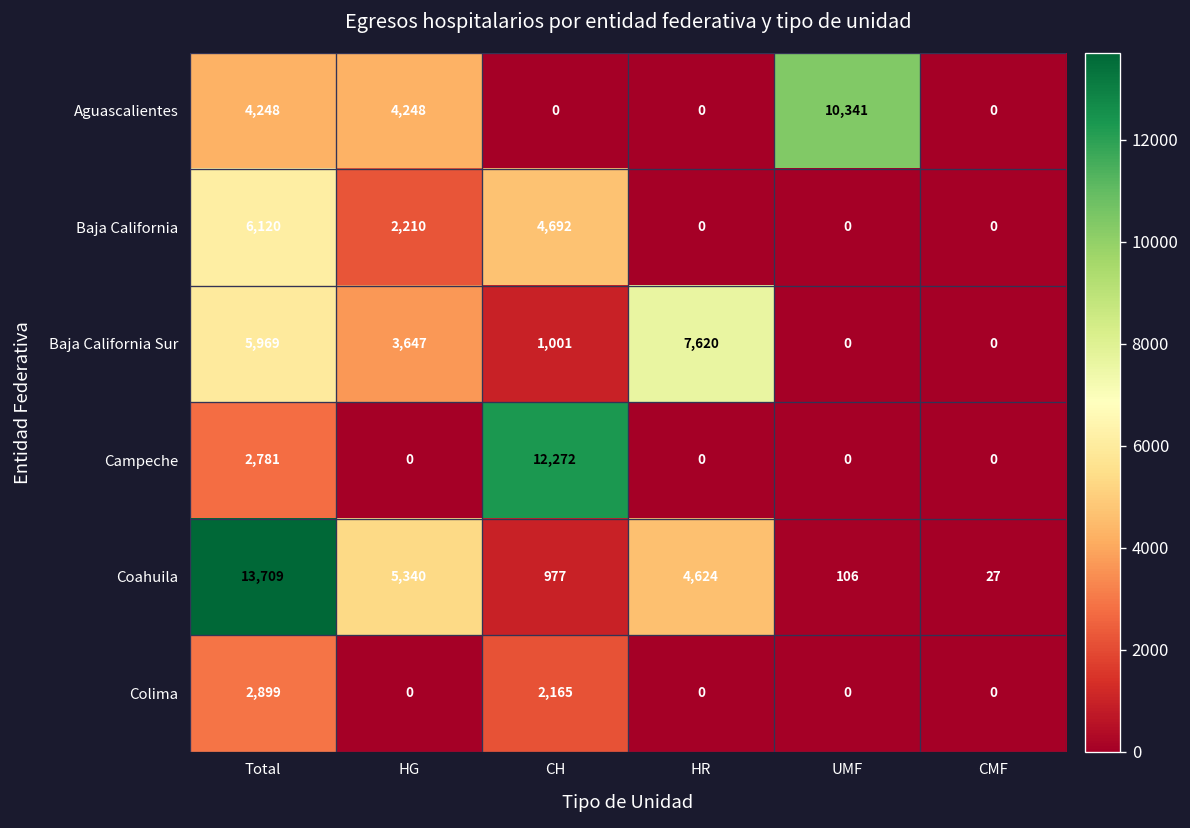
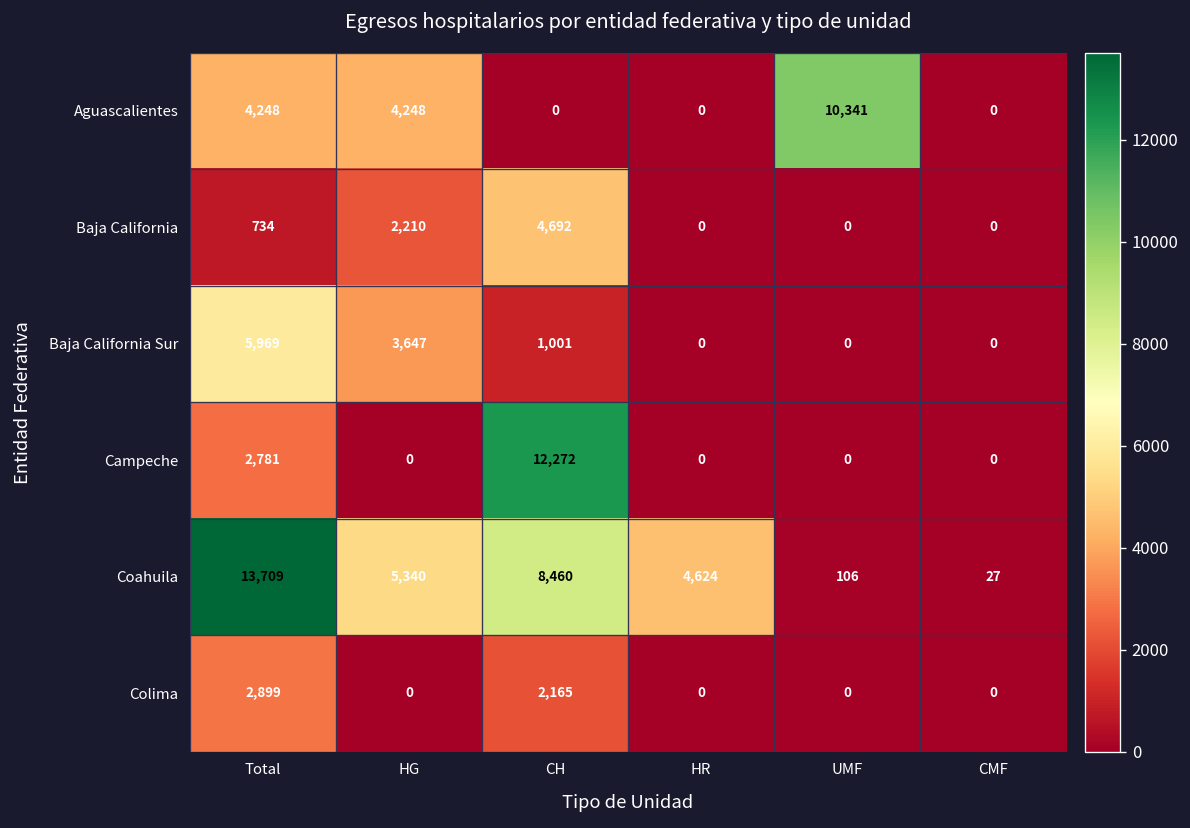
Baja California, Total: 6,120 -> 734
Baja California Sur, HR: 7,620 -> 0
Coahuila, CH: 977 -> 8,460
